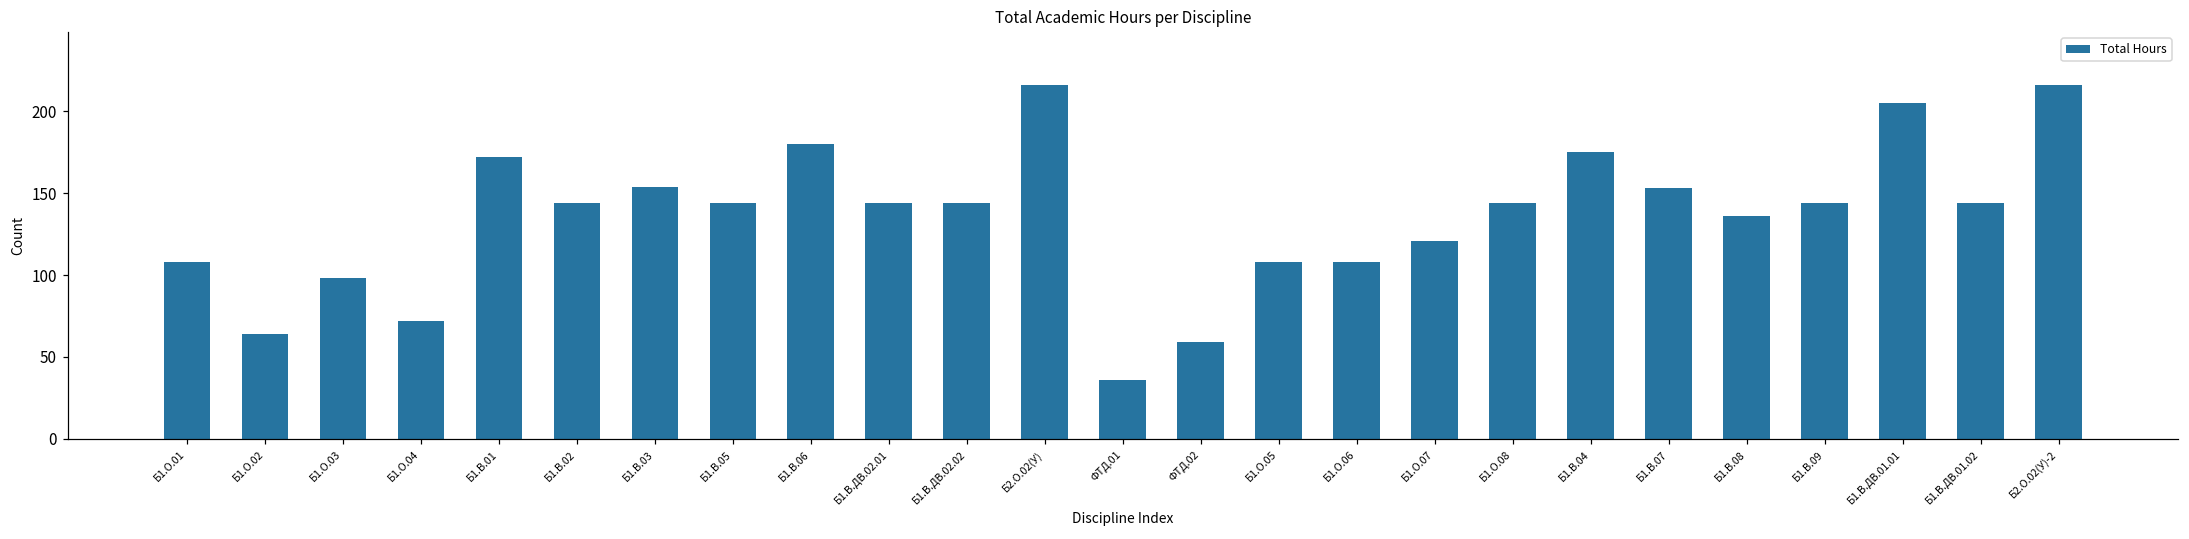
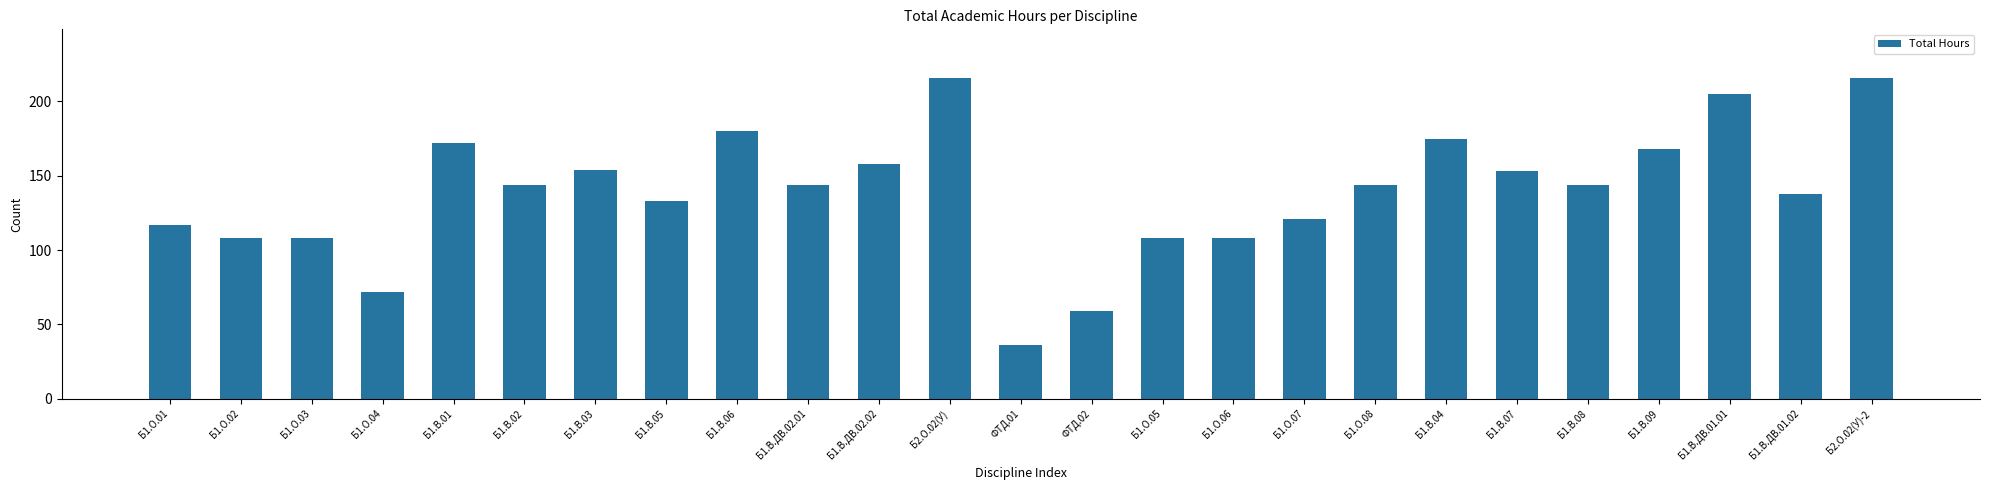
Б1.О.01: 108 -> 117
Б1.О.02: 64 -> 108
Б1.О.03: 98 -> 108
Б1.В.05: 144 -> 133
Б1.В.ДВ.02.02: 144 -> 158
Б1.В.08: 136 -> 144
Б1.В.09: 144 -> 168
Б1.В.ДВ.01.02: 144 -> 138
